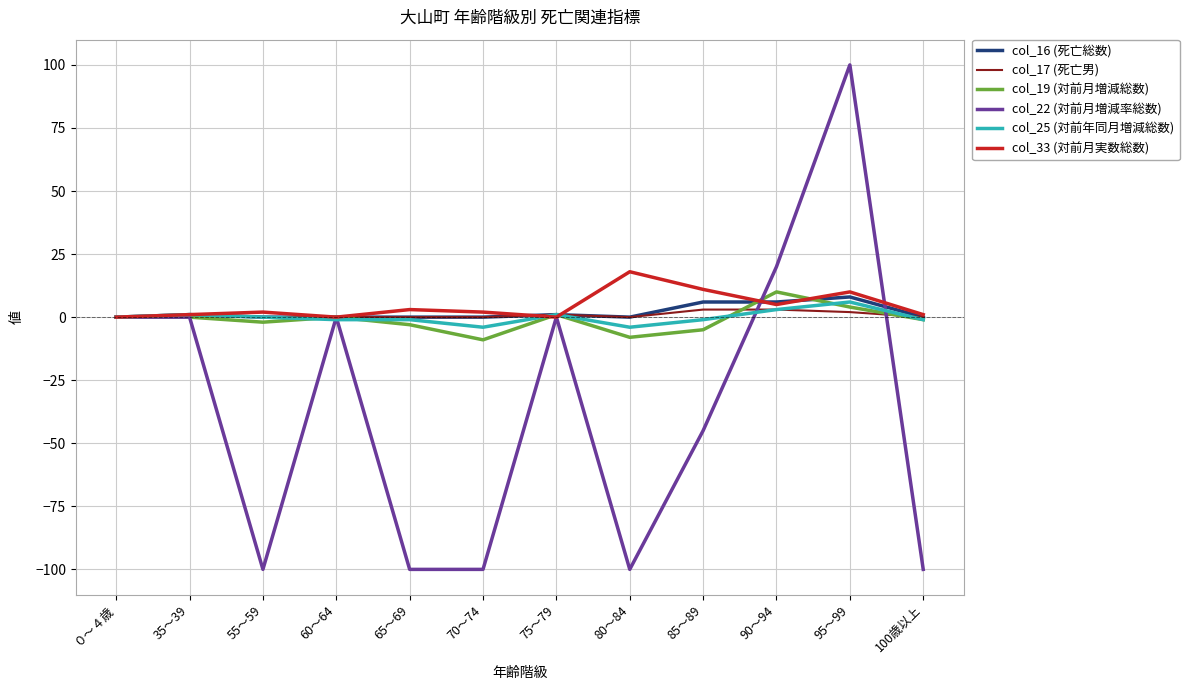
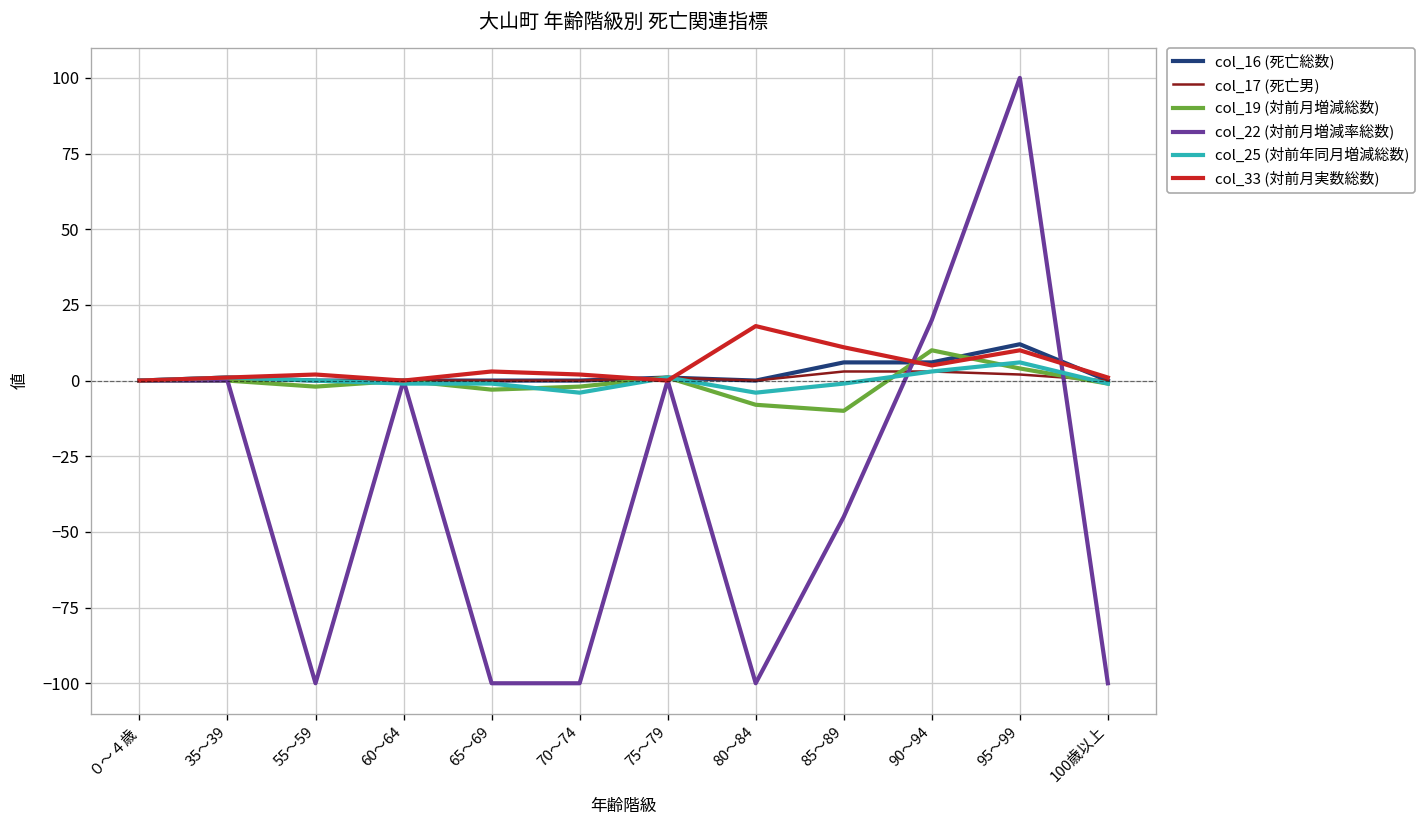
col_19 (対前月増減総数), 70～74: -9 -> -2
col_19 (対前月増減総数), 85～89: -5 -> -10
col_16 (死亡総数), 95～99: 8 -> 12
